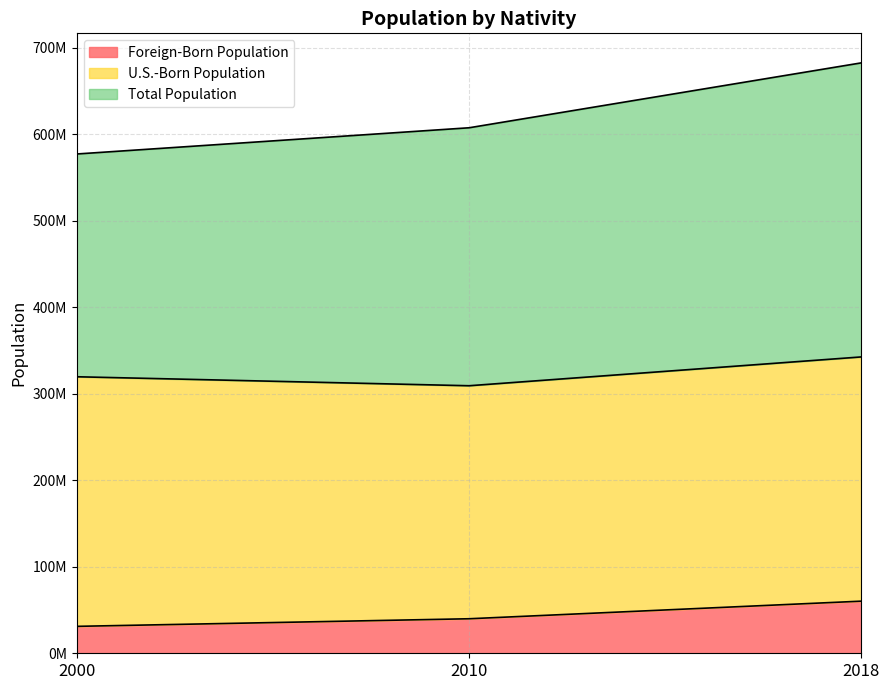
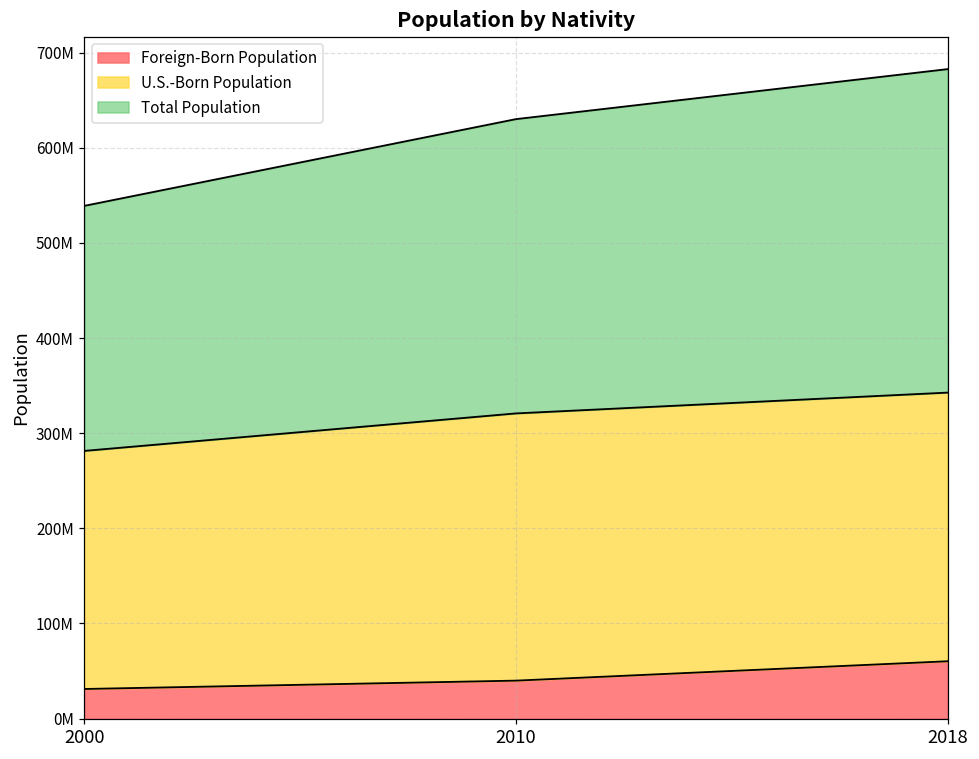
U.S.-Born Population, 2000: 290000000 -> 250000000
U.S.-Born Population, 2010: 270000000 -> 280000000
Total Population, 2010: 300000000 -> 310000000
